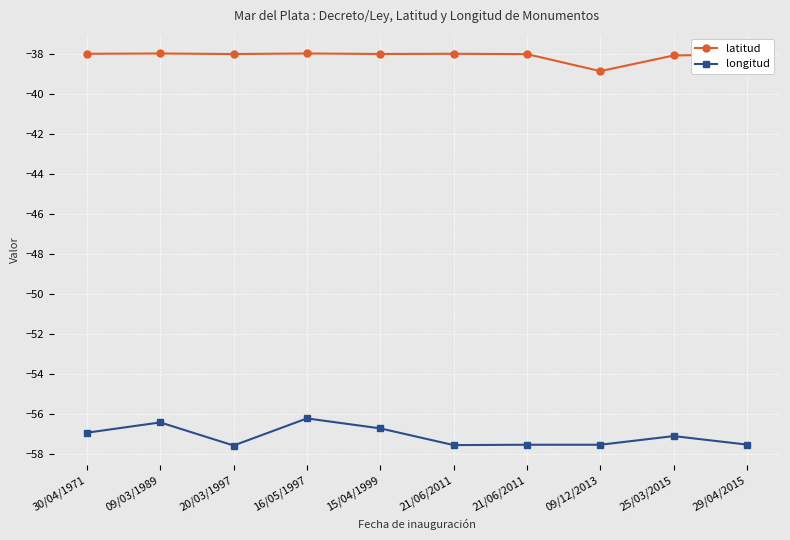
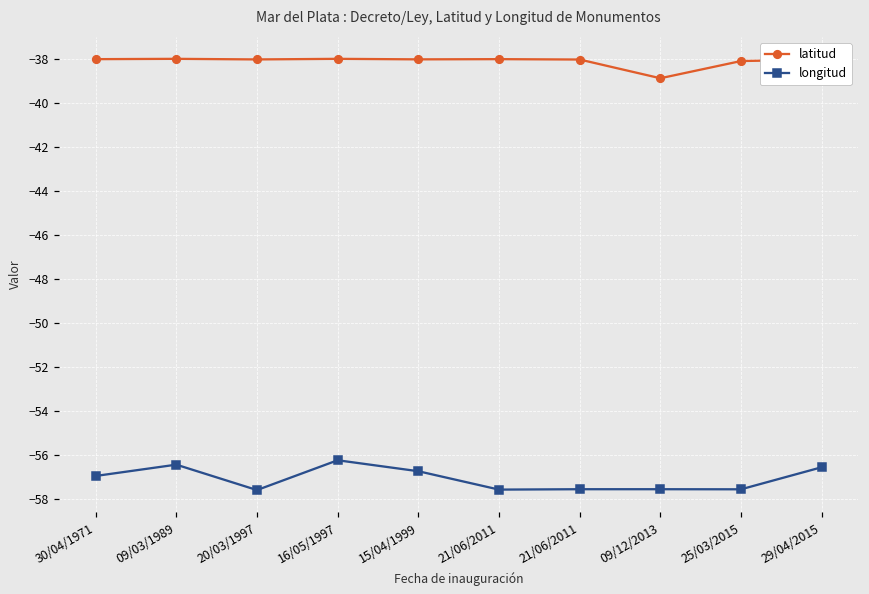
longitud, 25/03/2015: -57.1 -> -57.5
longitud, 29/04/2015: -57.5 -> -56.5
